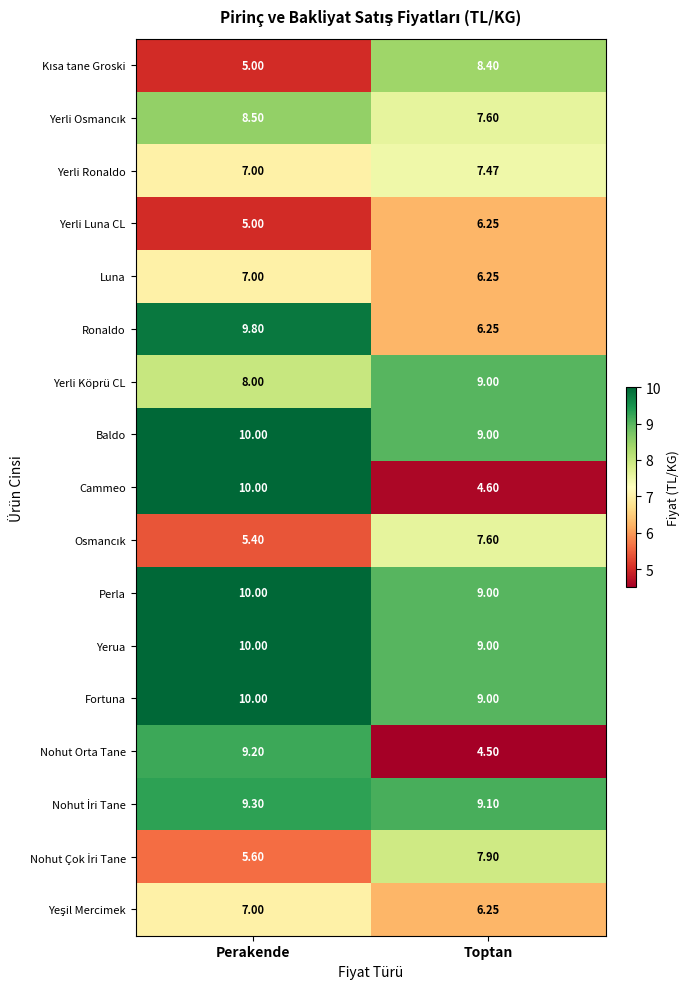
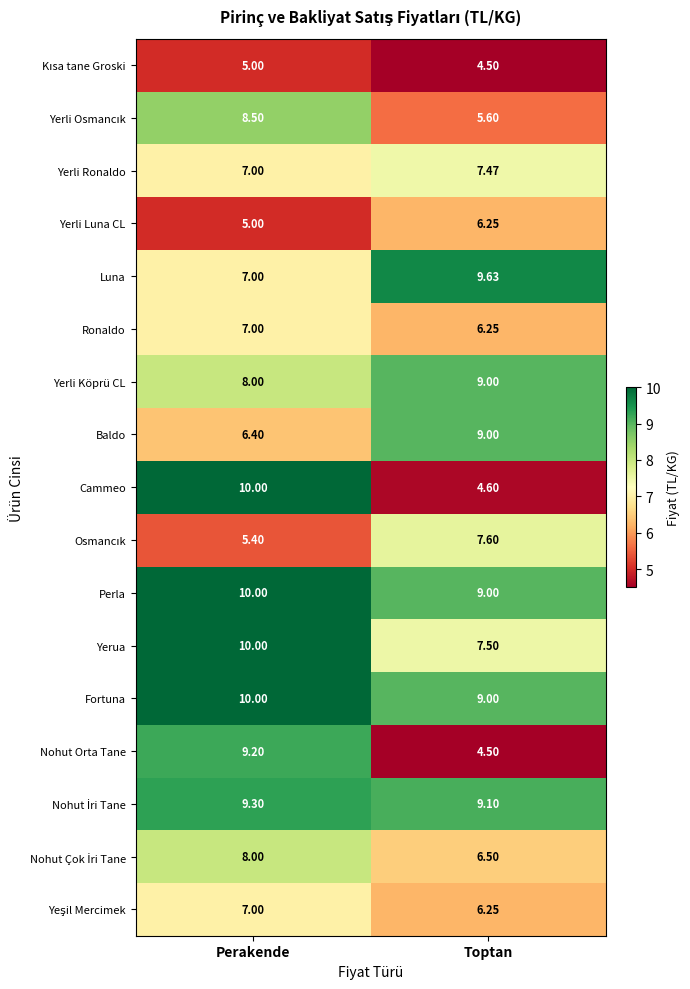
Kısa tane Groski, Toptan: 8.40 -> 4.50
Yerli Osmancık, Toptan: 7.60 -> 5.60
Luna, Toptan: 6.25 -> 9.63
Ronaldo, Perakende: 9.80 -> 7.00
Baldo, Perakende: 10.00 -> 6.40
Yerua, Toptan: 9.00 -> 7.50
Nohut Çok İri Tane, Perakende: 5.60 -> 8.00
Nohut Çok İri Tane, Toptan: 7.90 -> 6.50
